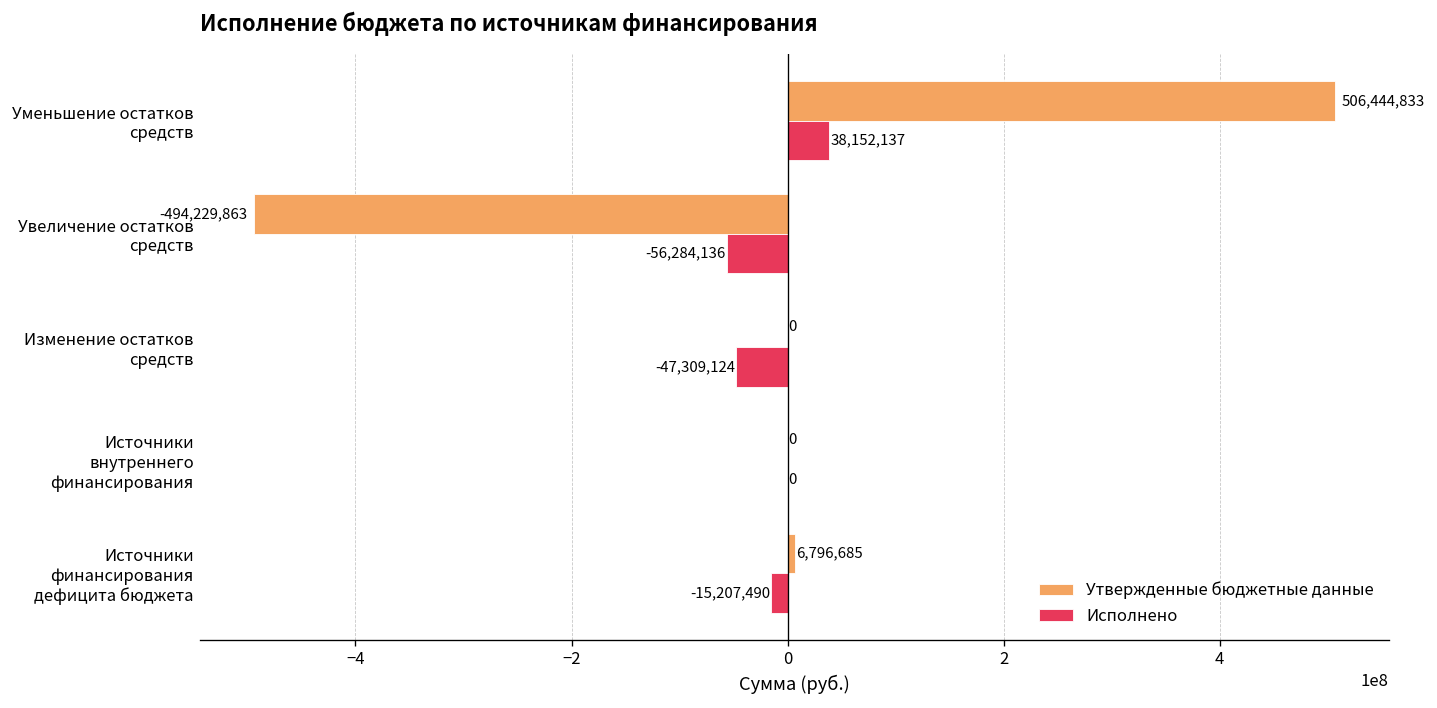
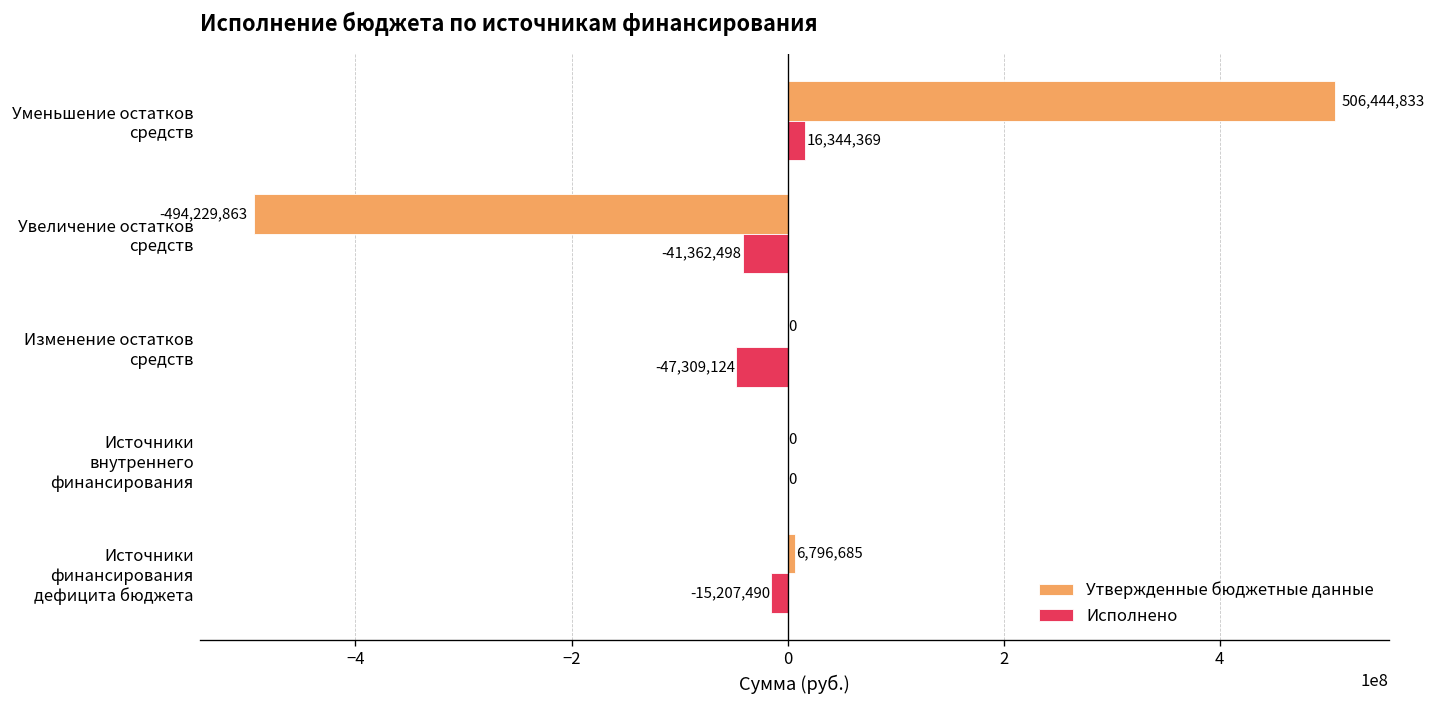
Исполнено, Уменьшение остатков средств: 38,152,137 -> 16,344,369
Исполнено, Увеличение остатков средств: -56,284,136 -> -41,362,498
